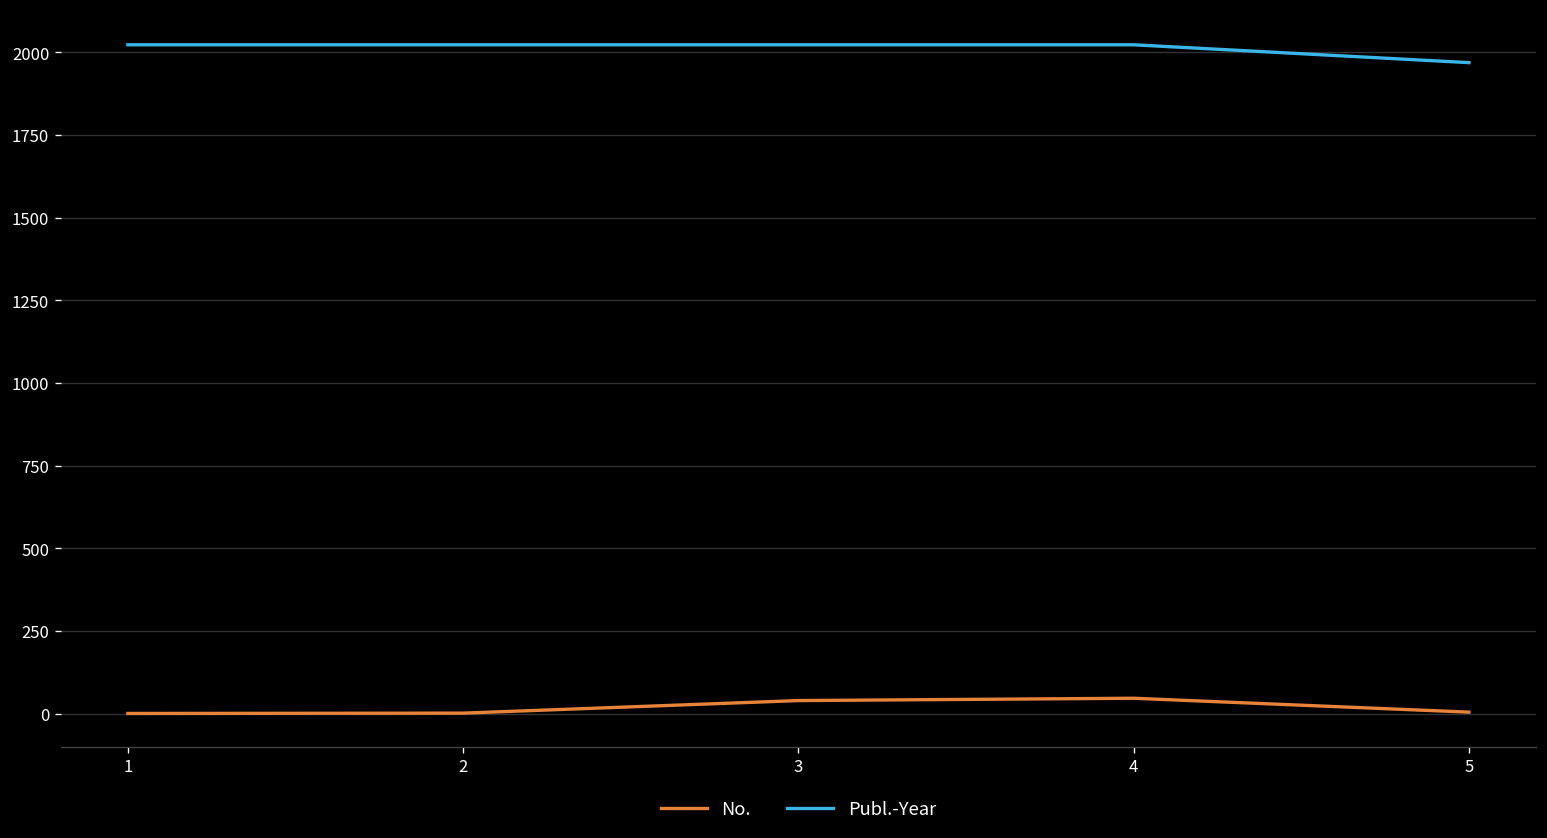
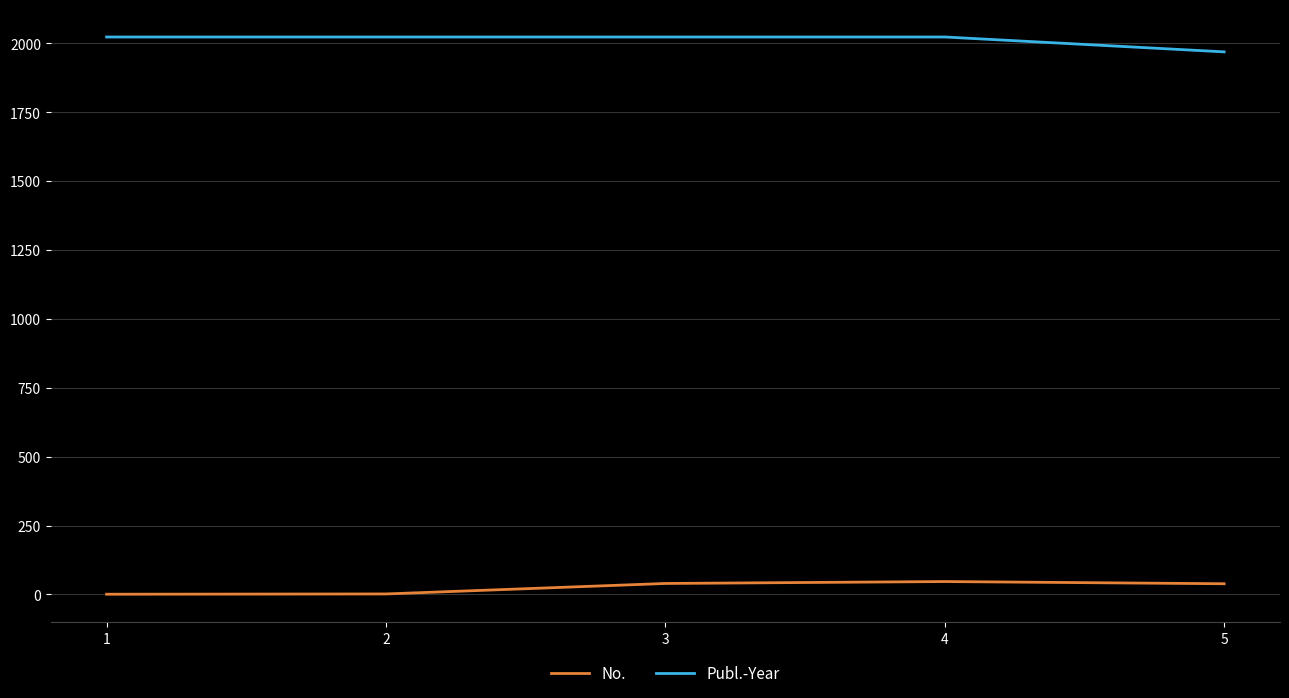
No., 5: 10 -> 40
